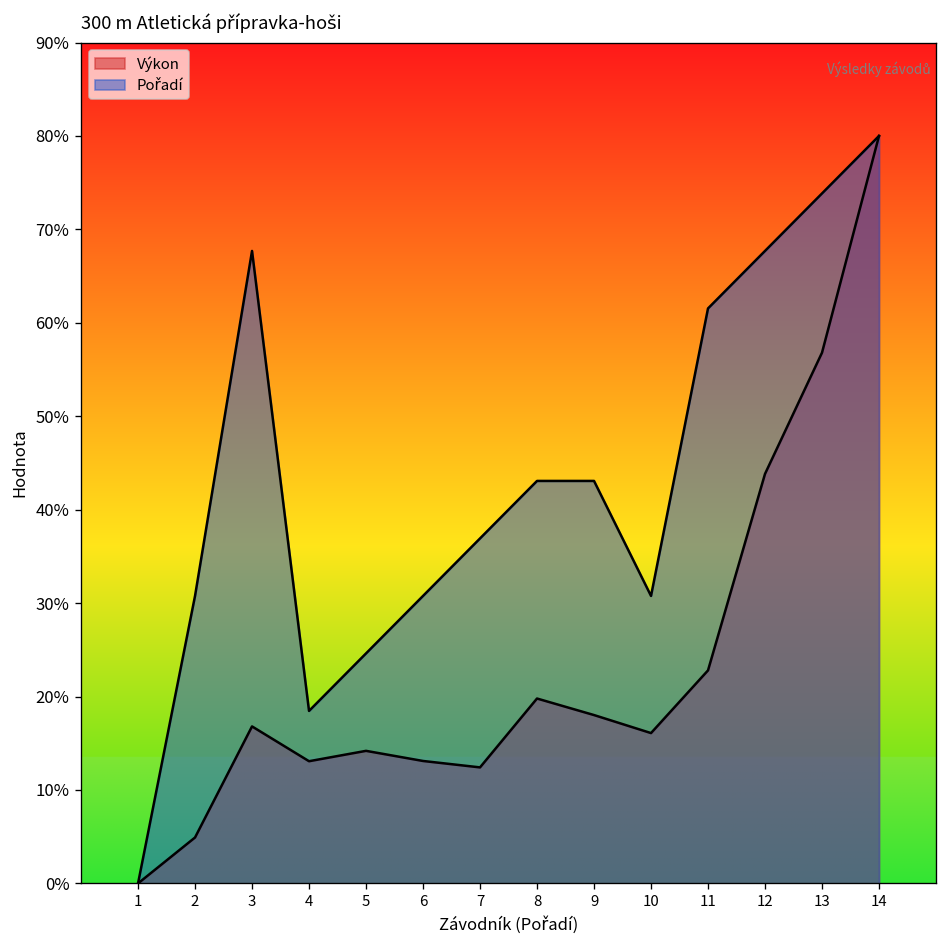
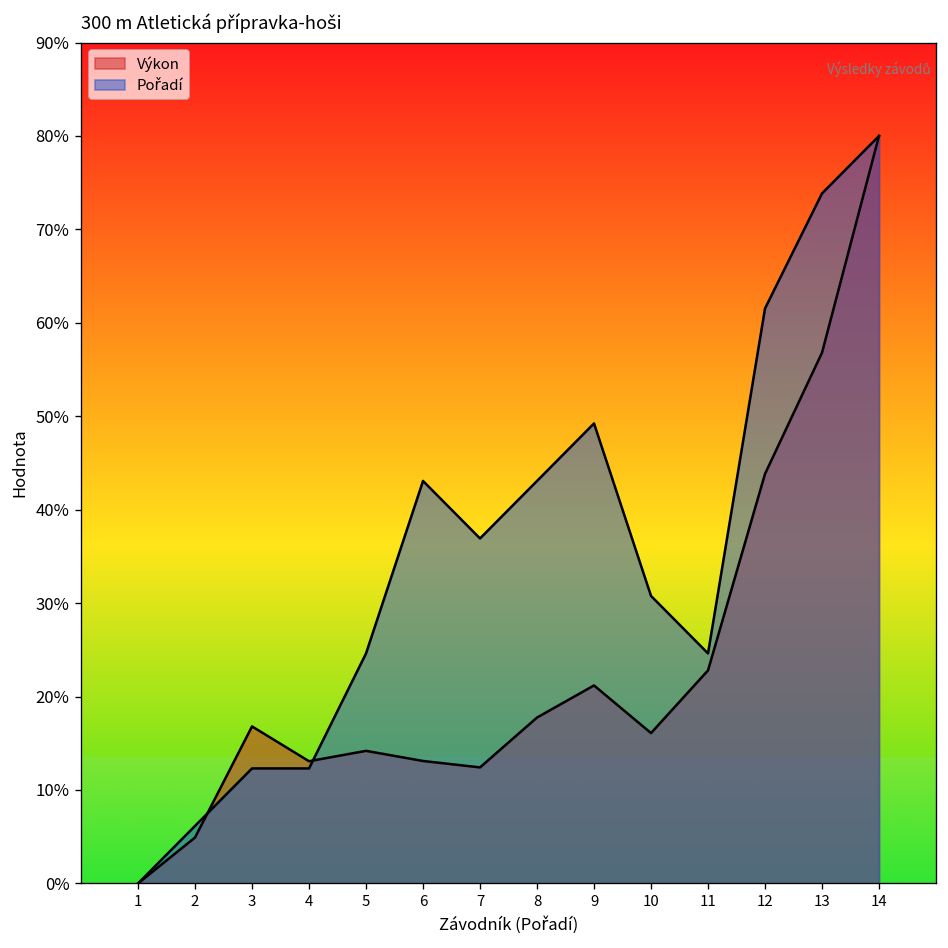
Pořadí, 2: 31% -> 6%
Pořadí, 3: 68% -> 12%
Pořadí, 4: 18% -> 12%
Pořadí, 6: 31% -> 43%
Výkon, 8: 20% -> 18%
Výkon, 9: 18% -> 21%
Pořadí, 9: 43% -> 49%
Pořadí, 11: 62% -> 25%
Pořadí, 12: 68% -> 62%
